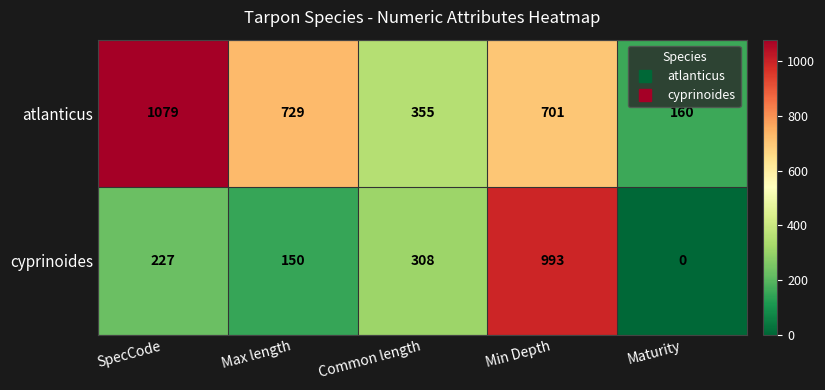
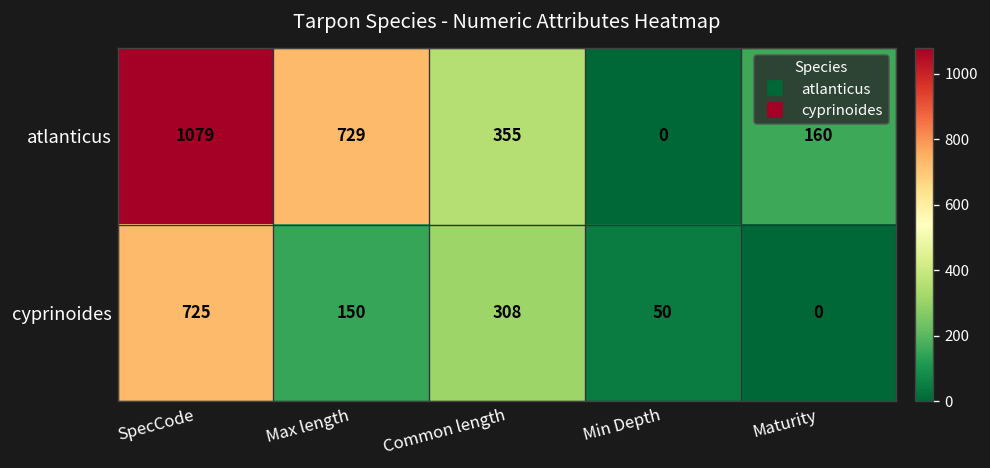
atlanticus, Min Depth: 701 -> 0
cyprinoides, SpecCode: 227 -> 725
cyprinoides, Min Depth: 993 -> 50
